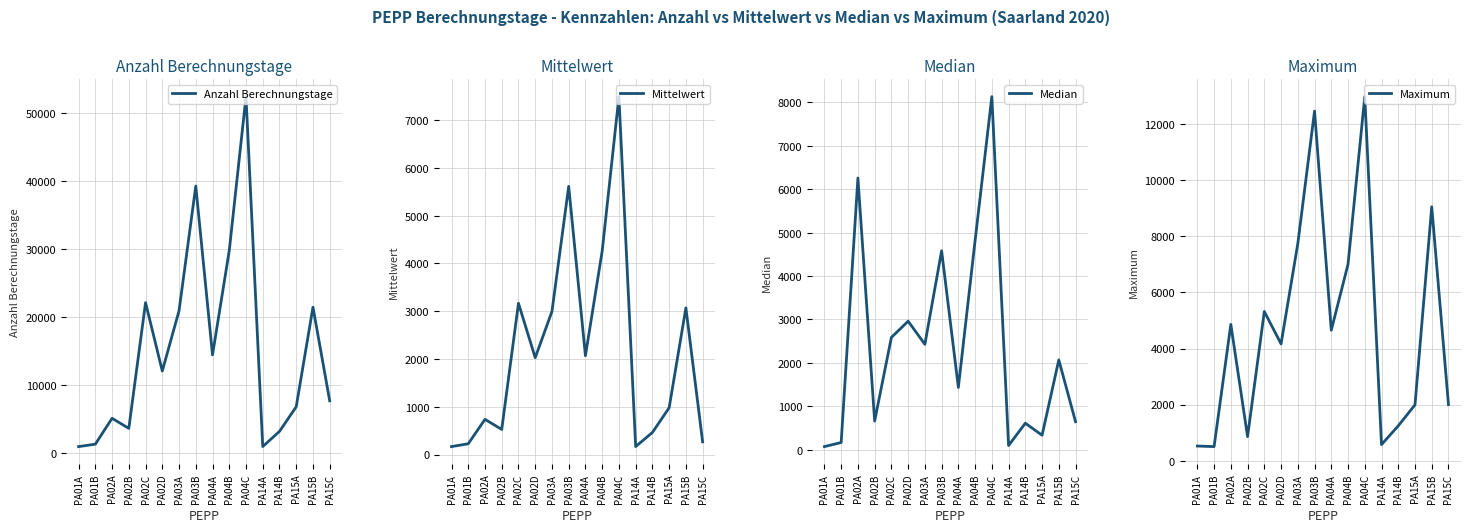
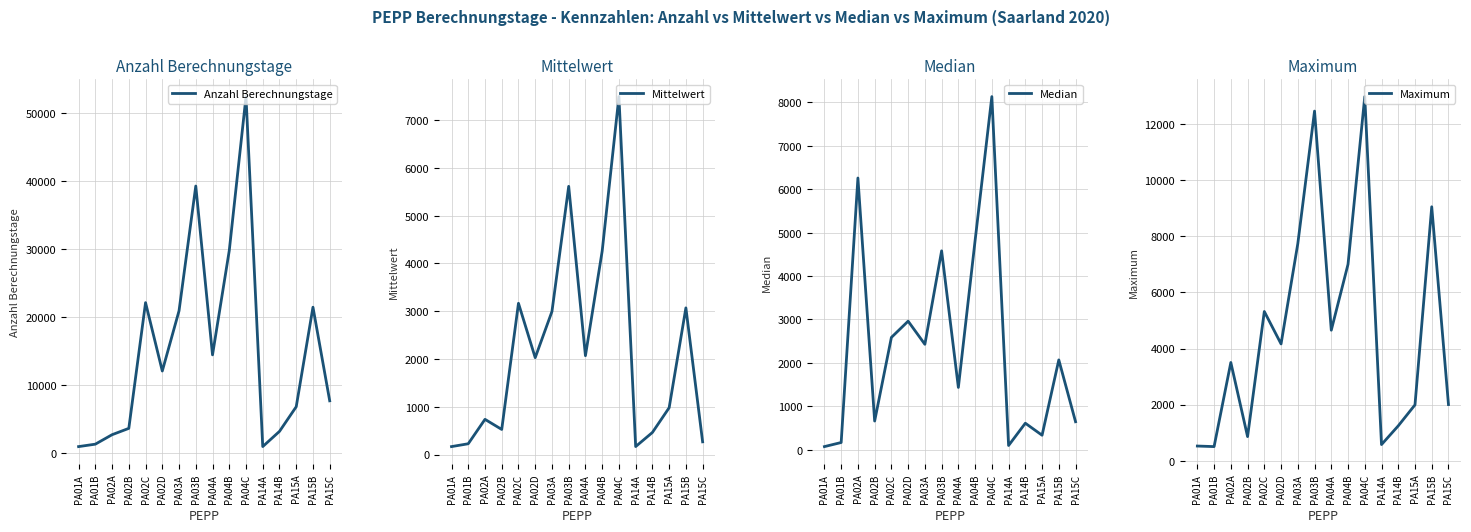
Anzahl Berechnungstage, PA02A: 5000 -> 3000
Maximum, PA02A: 4900 -> 3500
